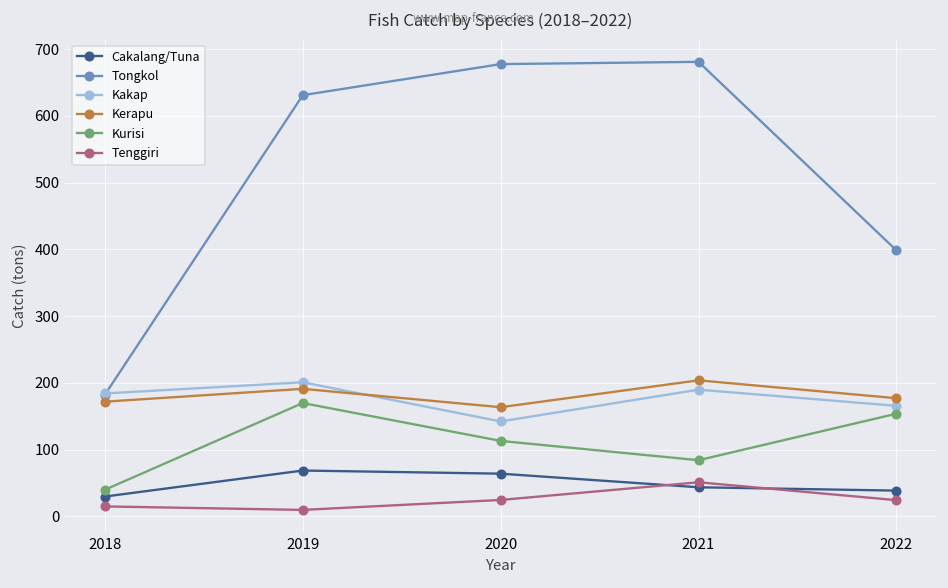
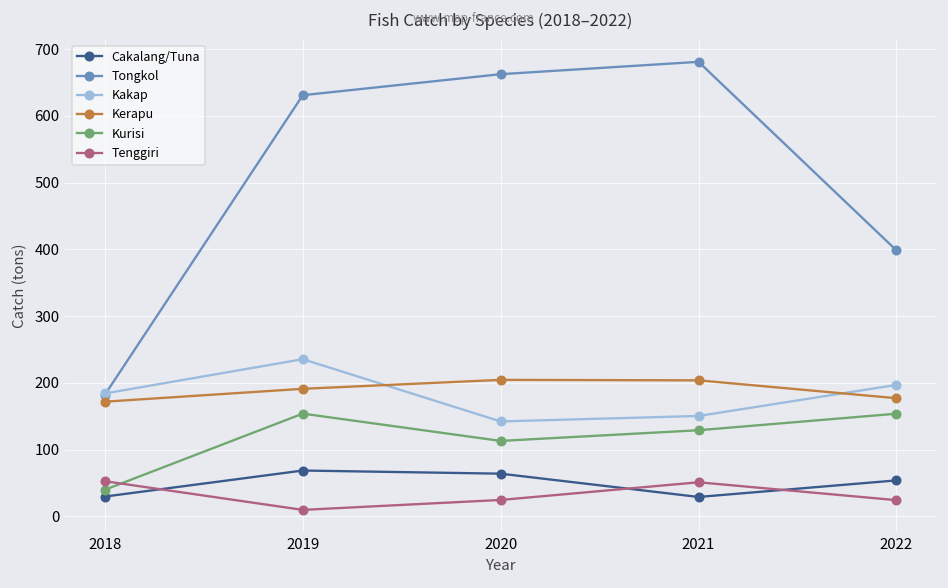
Tenggiri, 2018: 10 -> 50
Kakap, 2019: 200 -> 240
Kurisi, 2019: 170 -> 150
Tongkol, 2020: 680 -> 660
Kerapu, 2020: 160 -> 200
Cakalang/Tuna, 2021: 40 -> 30
Kakap, 2021: 190 -> 150
Kurisi, 2021: 80 -> 130
Cakalang/Tuna, 2022: 40 -> 50
Kakap, 2022: 170 -> 200
